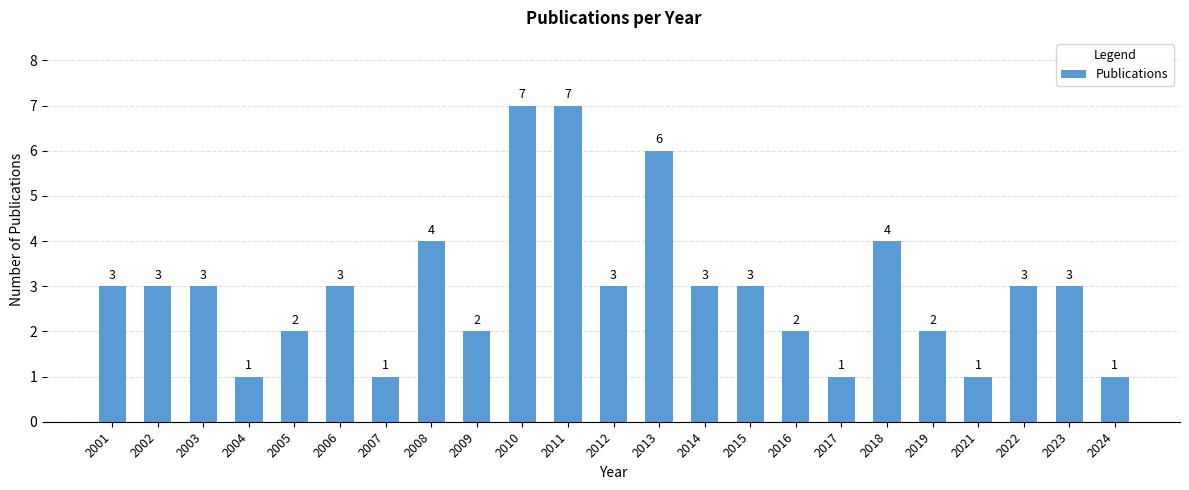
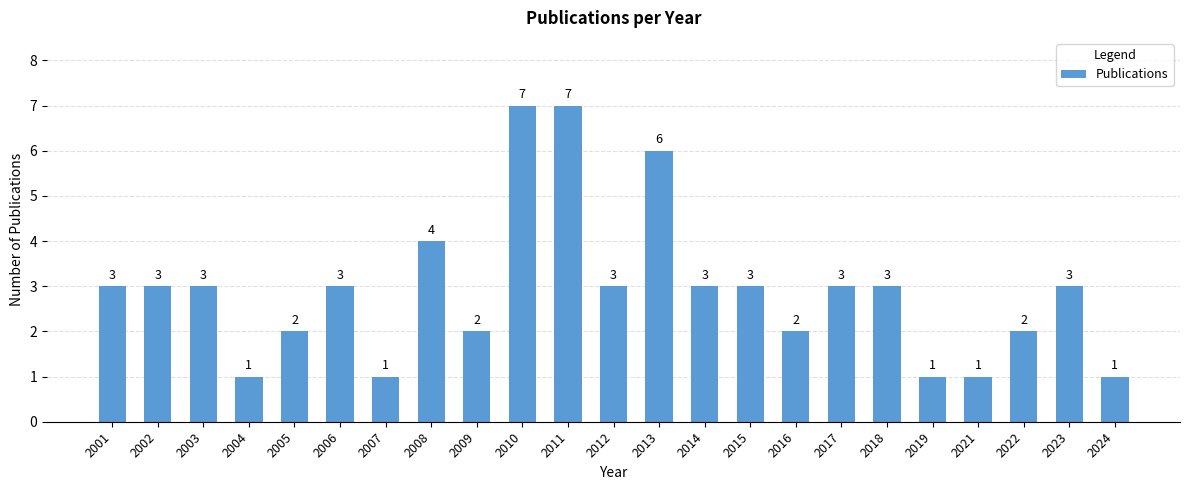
2017: 1 -> 3
2018: 4 -> 3
2019: 2 -> 1
2022: 3 -> 2
